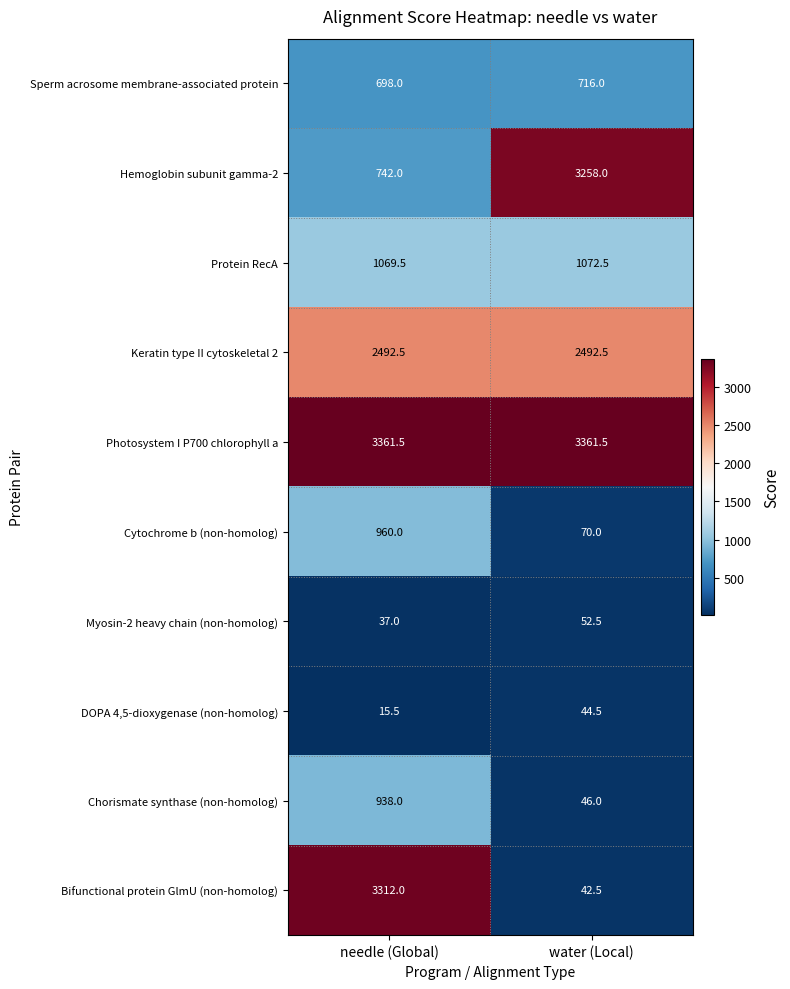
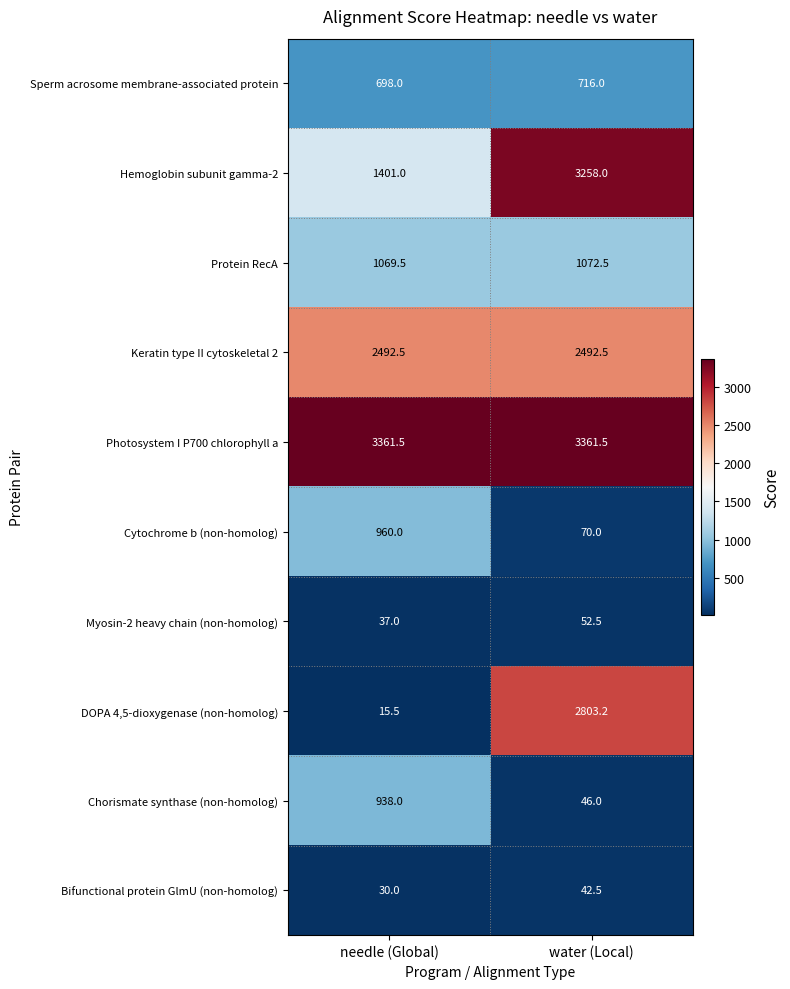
Hemoglobin subunit gamma-2, needle (Global): 742.0 -> 1401.0
DOPA 4,5-dioxygenase (non-homolog), water (Local): 44.5 -> 2803.2
Bifunctional protein GlmU (non-homolog), needle (Global): 3312.0 -> 30.0
